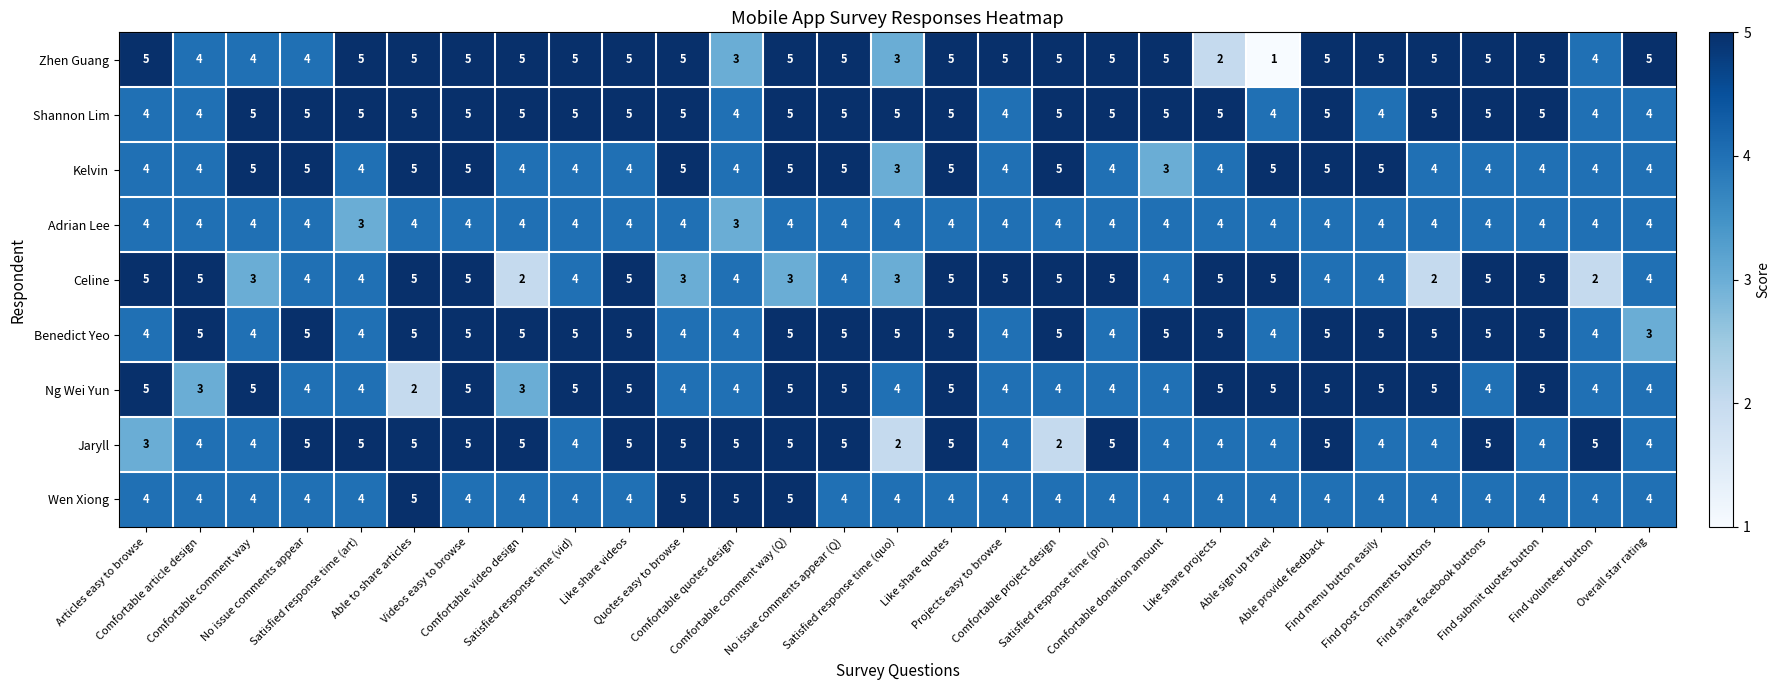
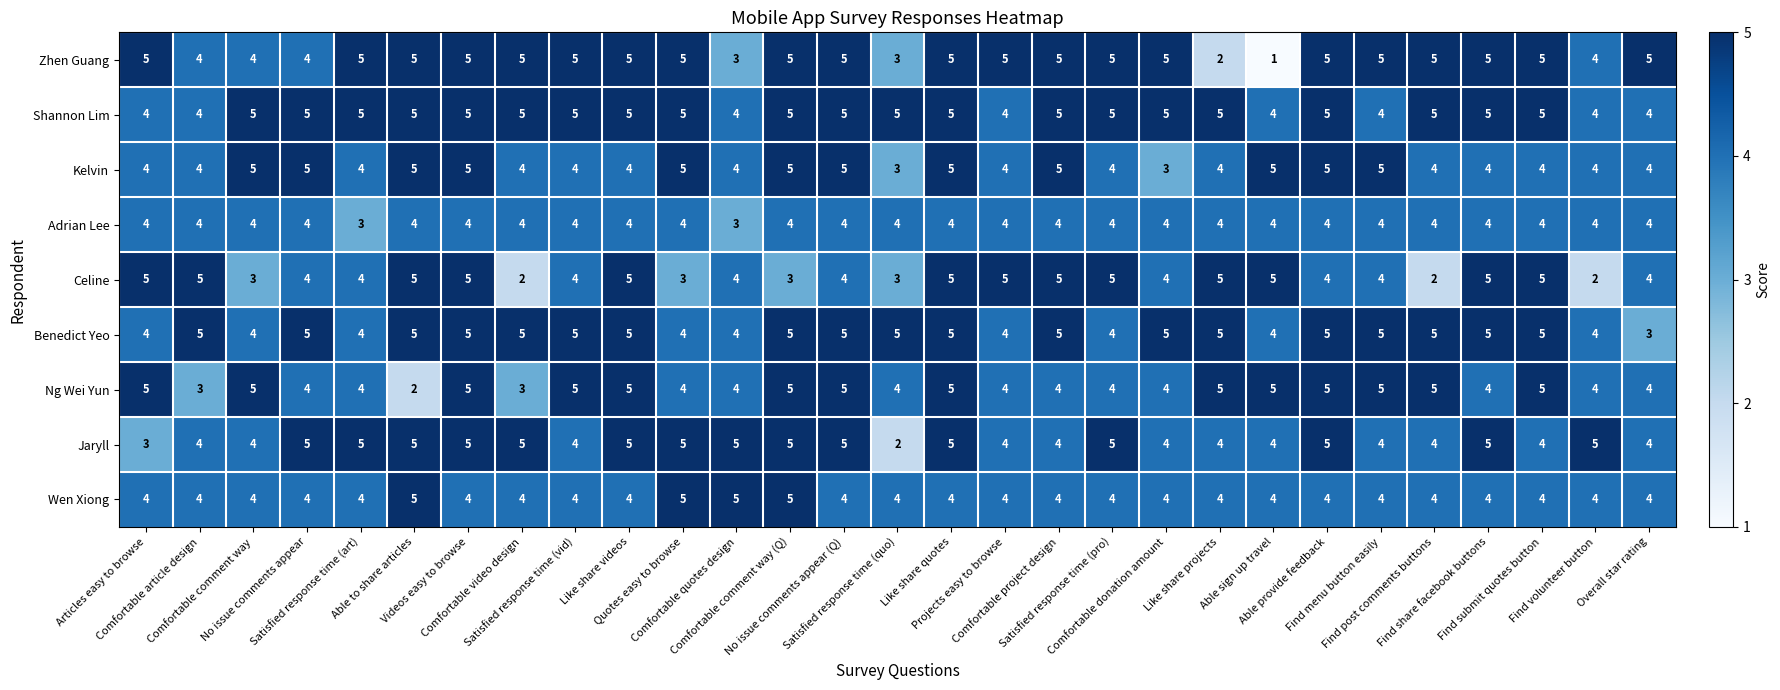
Jaryll, Comfortable project design: 2 -> 4
